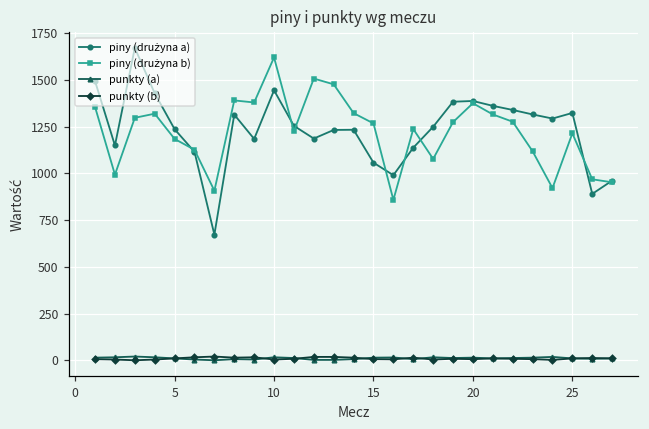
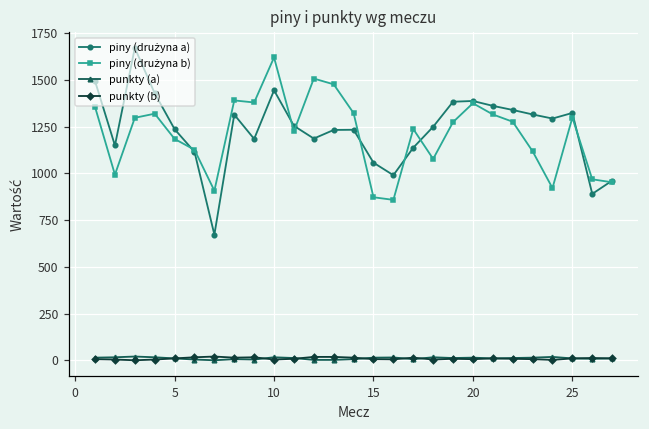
piny (drużyna b), 15: 1270 -> 870
piny (drużyna b), 25: 1210 -> 1300
